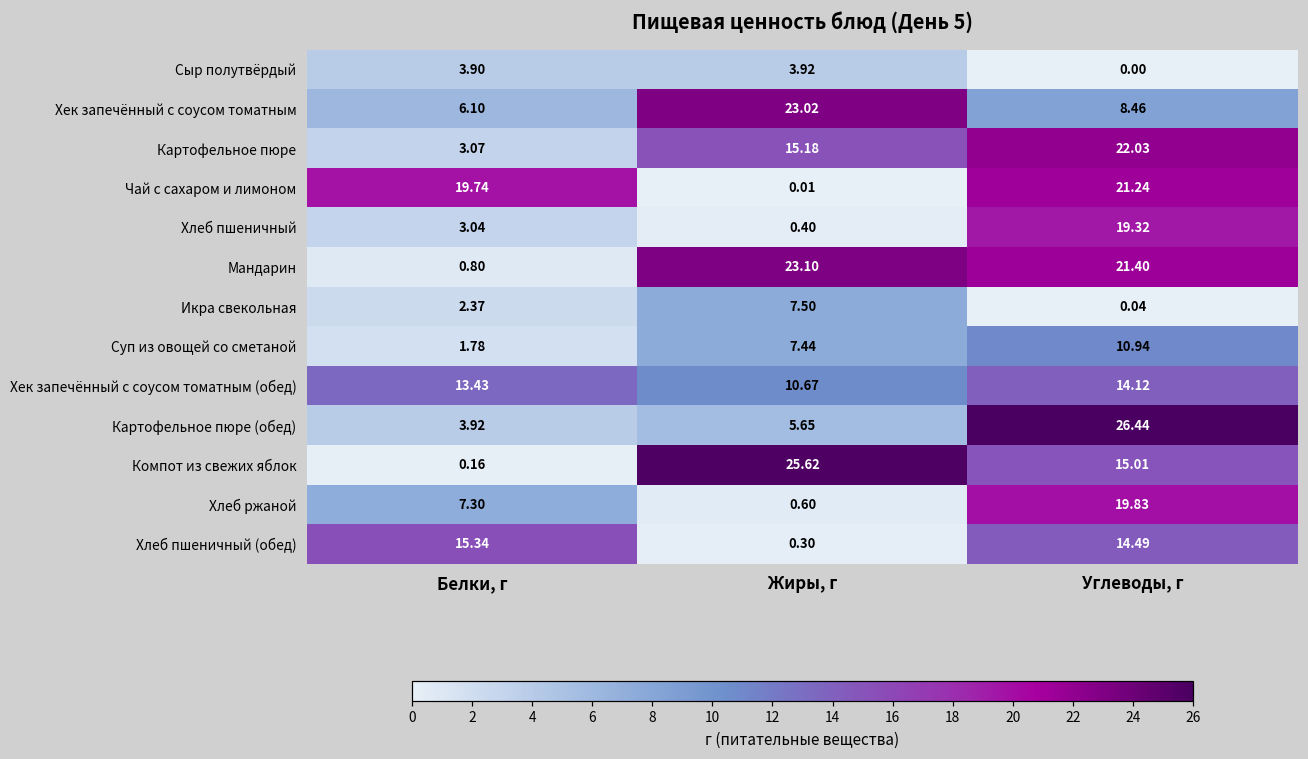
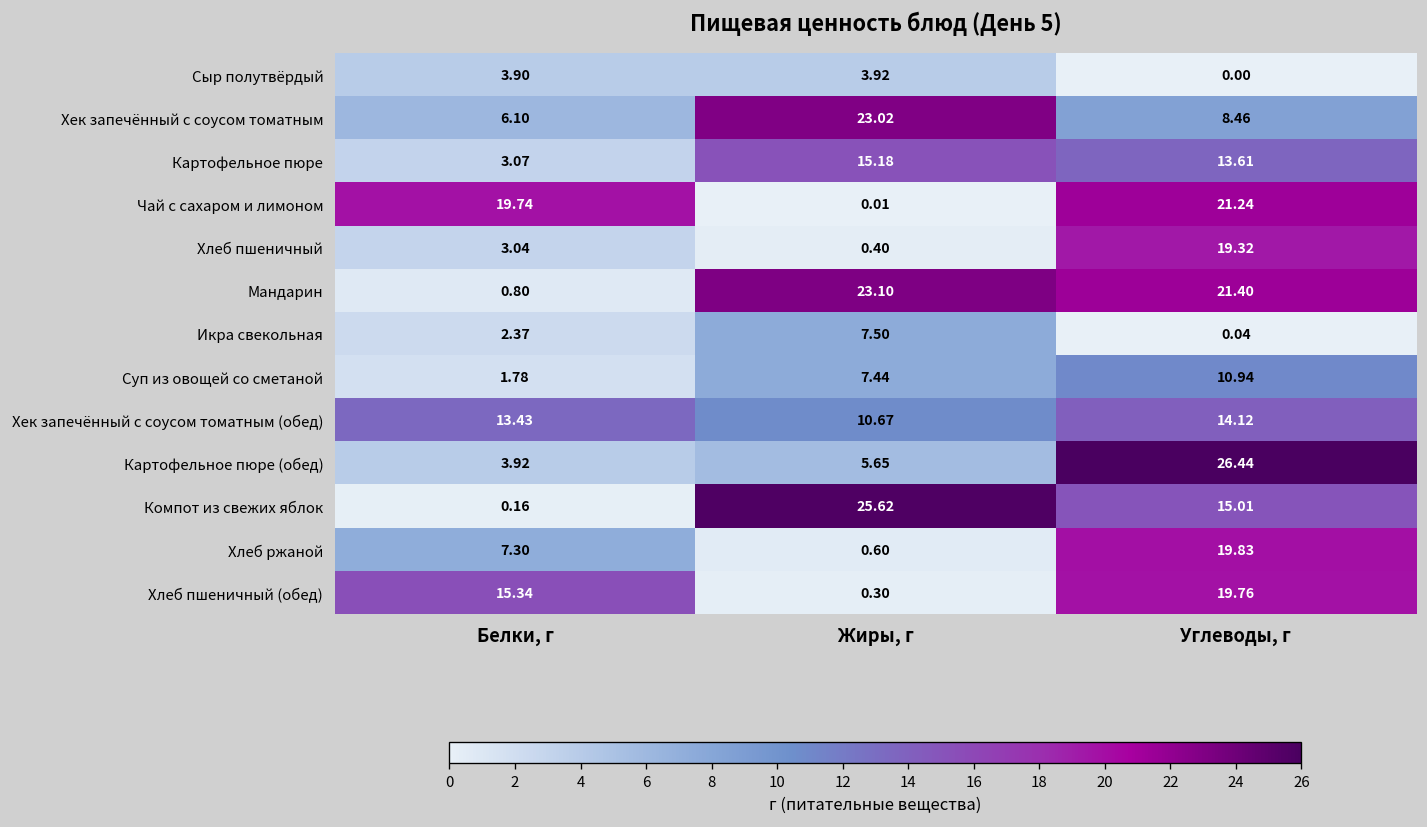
Картофельное пюре, Углеводы, г: 22.03 -> 13.61
Хлеб пшеничный (обед), Углеводы, г: 14.49 -> 19.76
